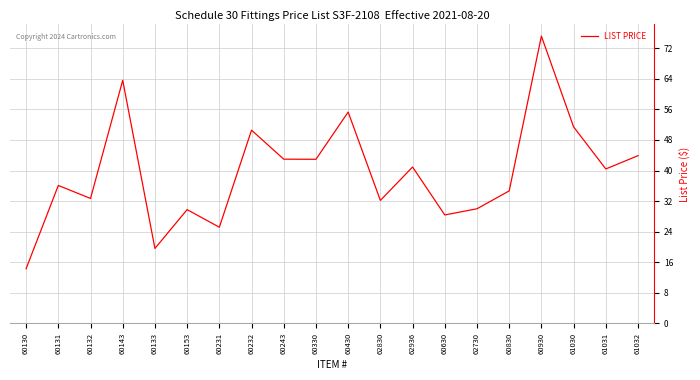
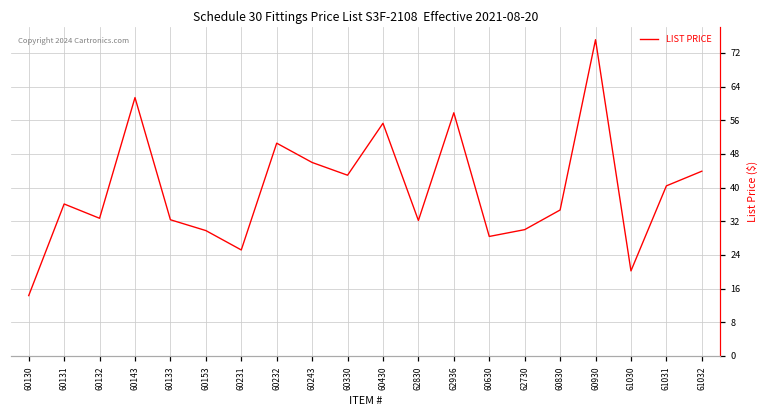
60143: 64 -> 61
60133: 20 -> 32
60243: 43 -> 46
62936: 41 -> 58
61030: 51 -> 20
